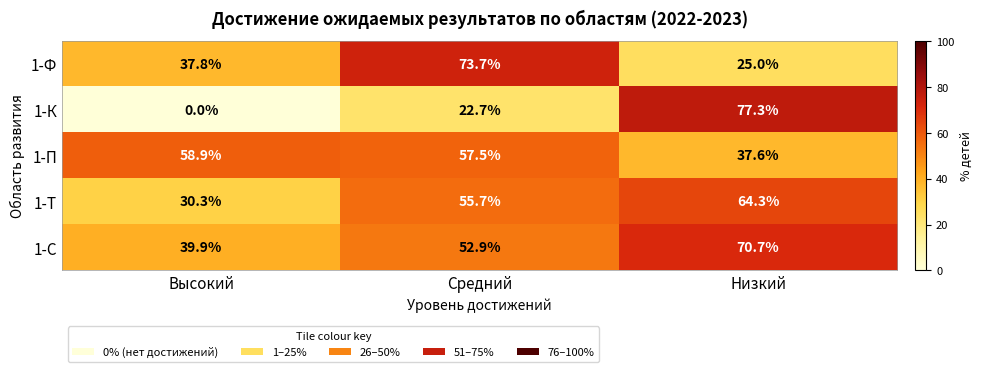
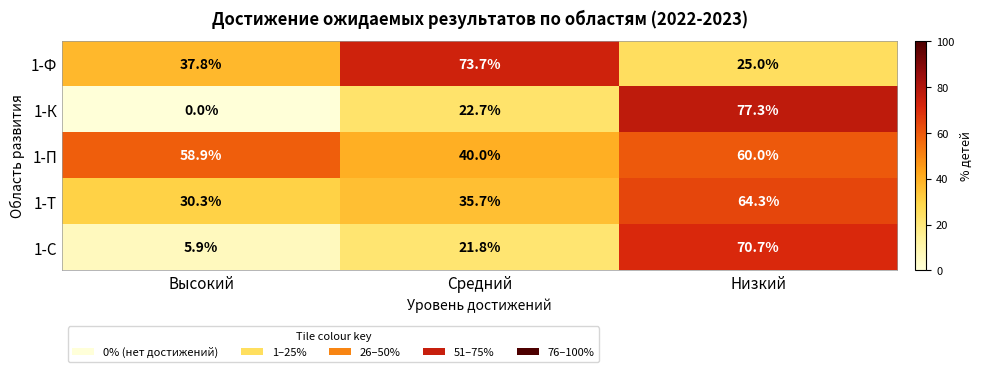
1-П, Средний: 57.5% -> 40.0%
1-П, Низкий: 37.6% -> 60.0%
1-Т, Средний: 55.7% -> 35.7%
1-С, Высокий: 39.9% -> 5.9%
1-С, Средний: 52.9% -> 21.8%
